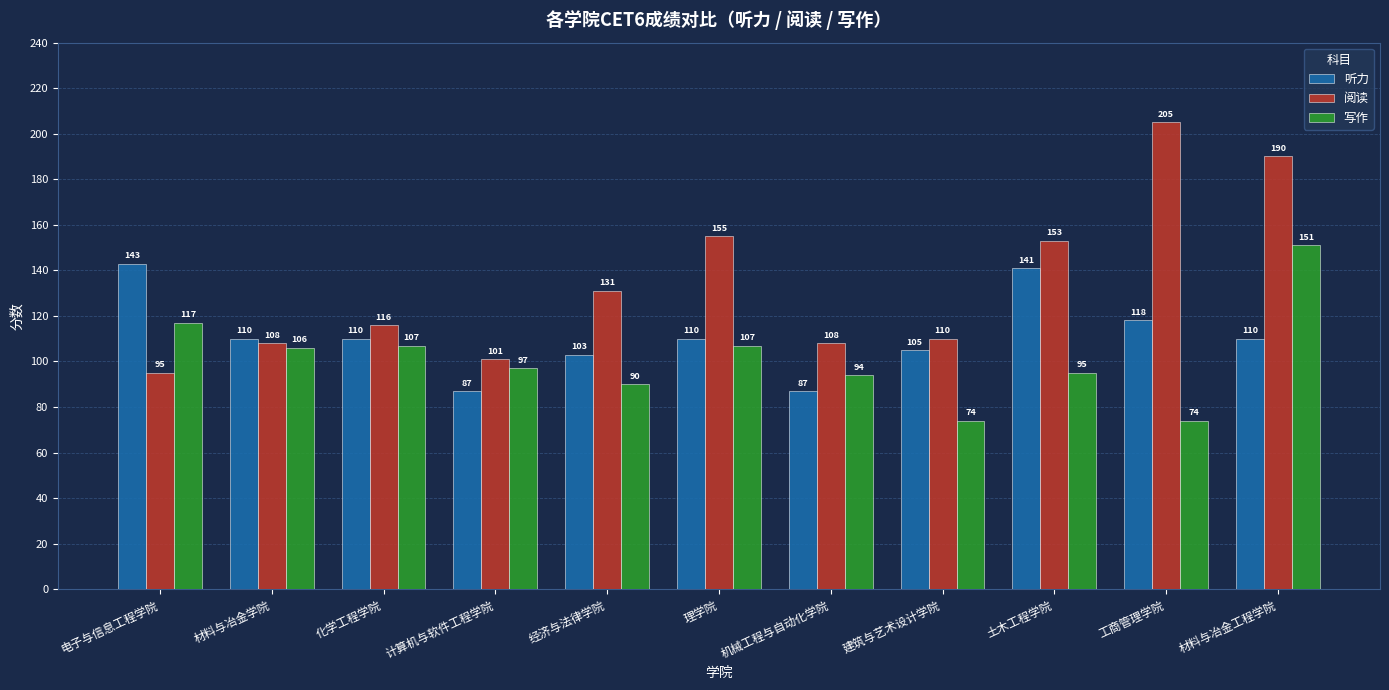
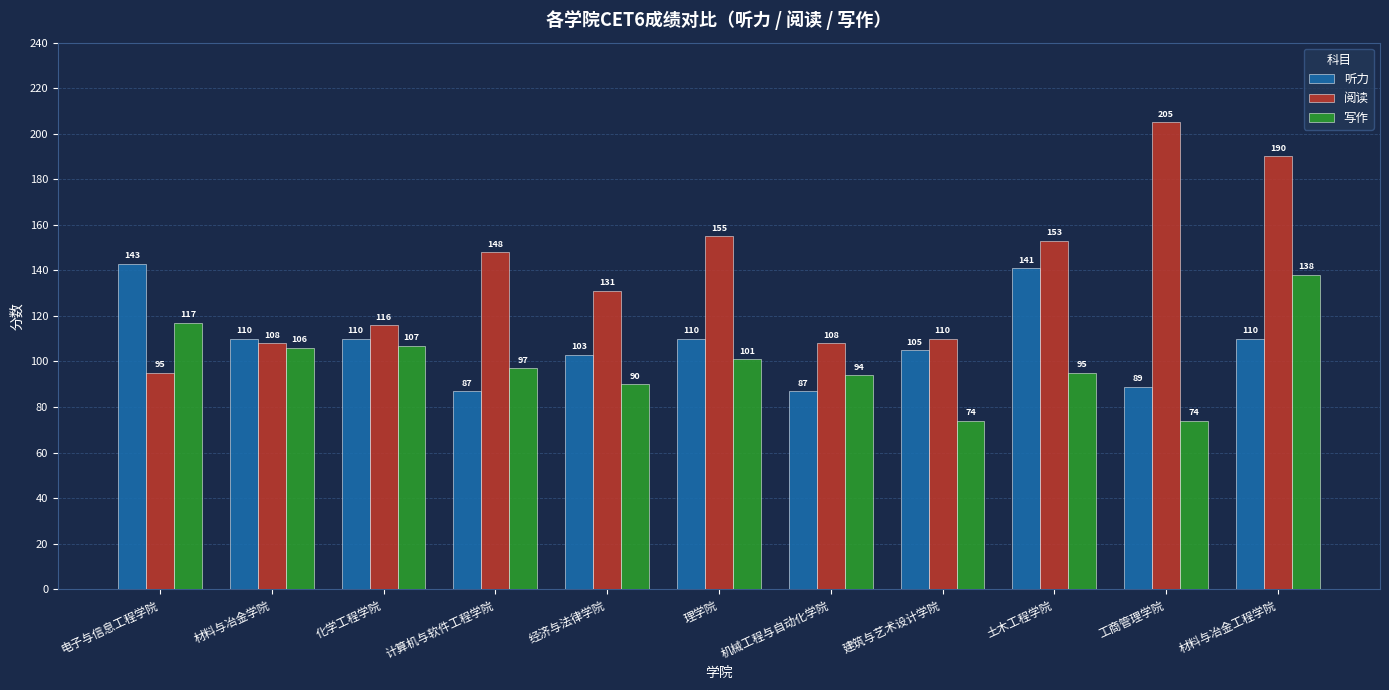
阅读, 计算机与软件工程学院: 101 -> 148
写作, 理学院: 107 -> 101
听力, 工商管理学院: 118 -> 89
写作, 材料与冶金工程学院: 151 -> 138
